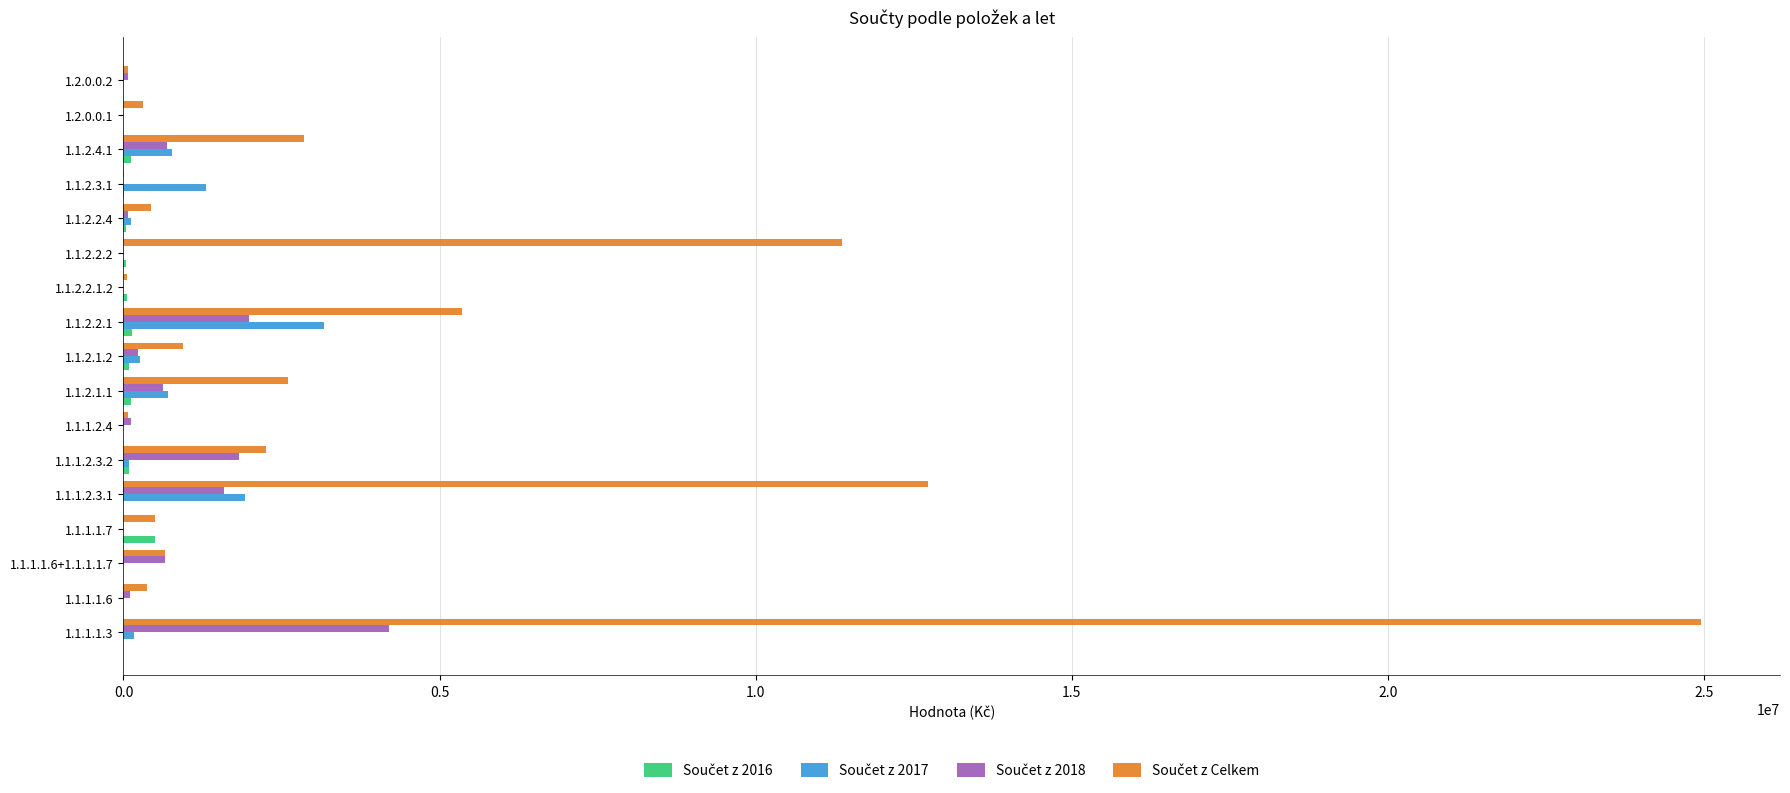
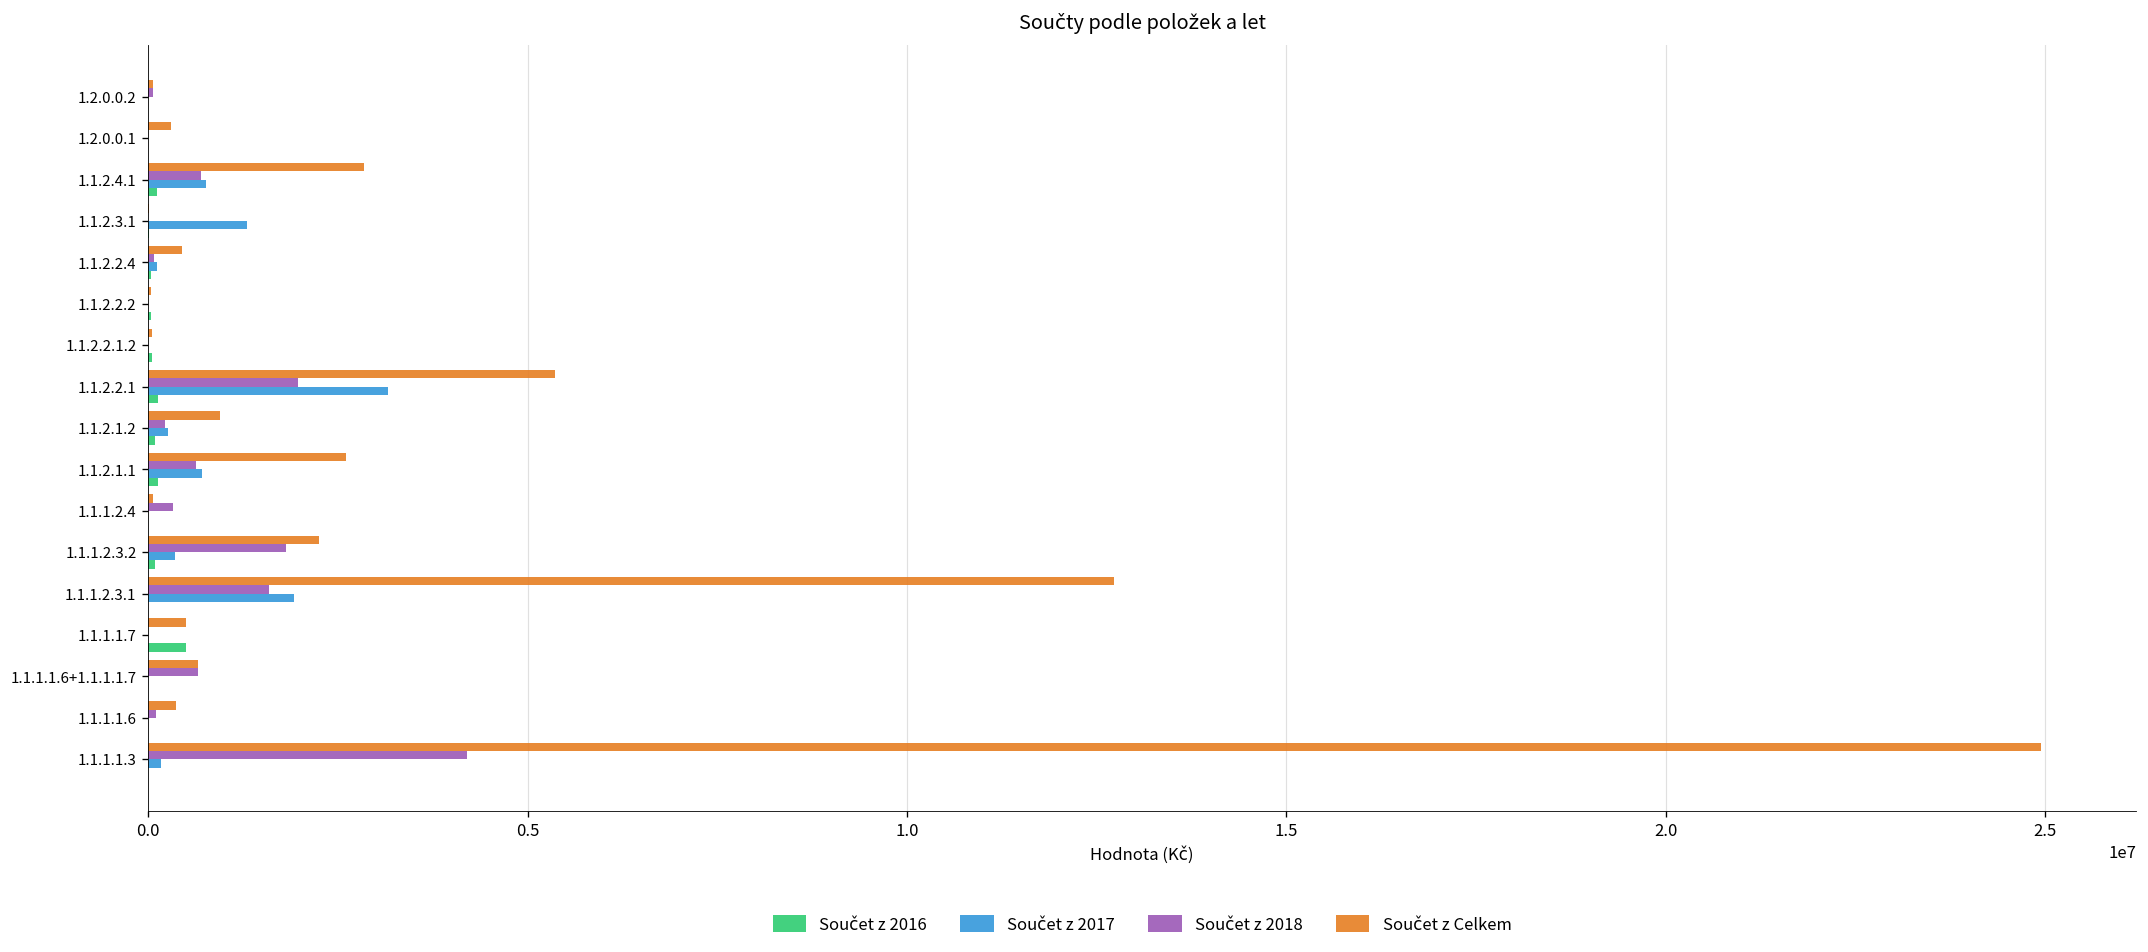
Součet z Celkem, 1.1.2.2.2: 11400000 -> 0
Součet z 2018, 1.1.1.2.4: 100000 -> 300000
Součet z 2017, 1.1.1.2.3.2: 100000 -> 300000
